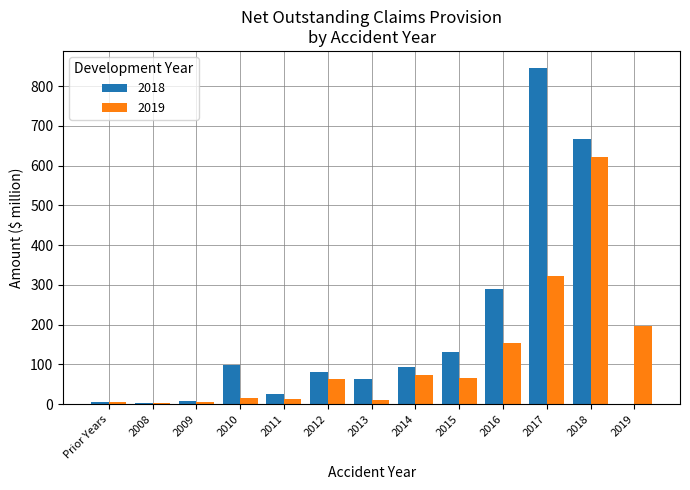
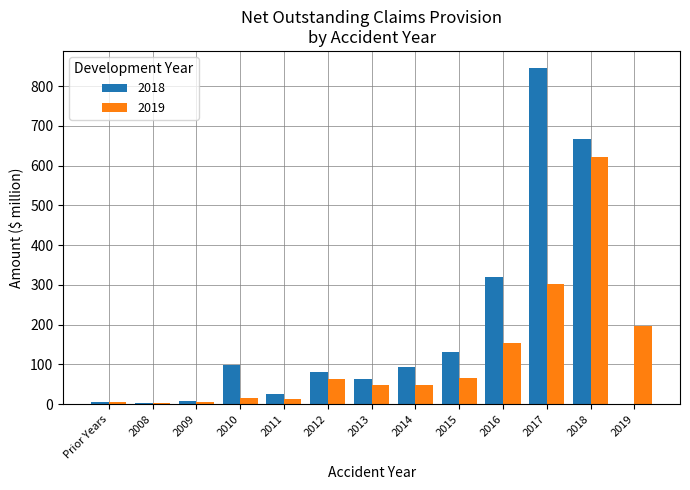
2019, 2013: 10 -> 50
2019, 2014: 70 -> 50
2018, 2016: 290 -> 320
2019, 2017: 320 -> 300
